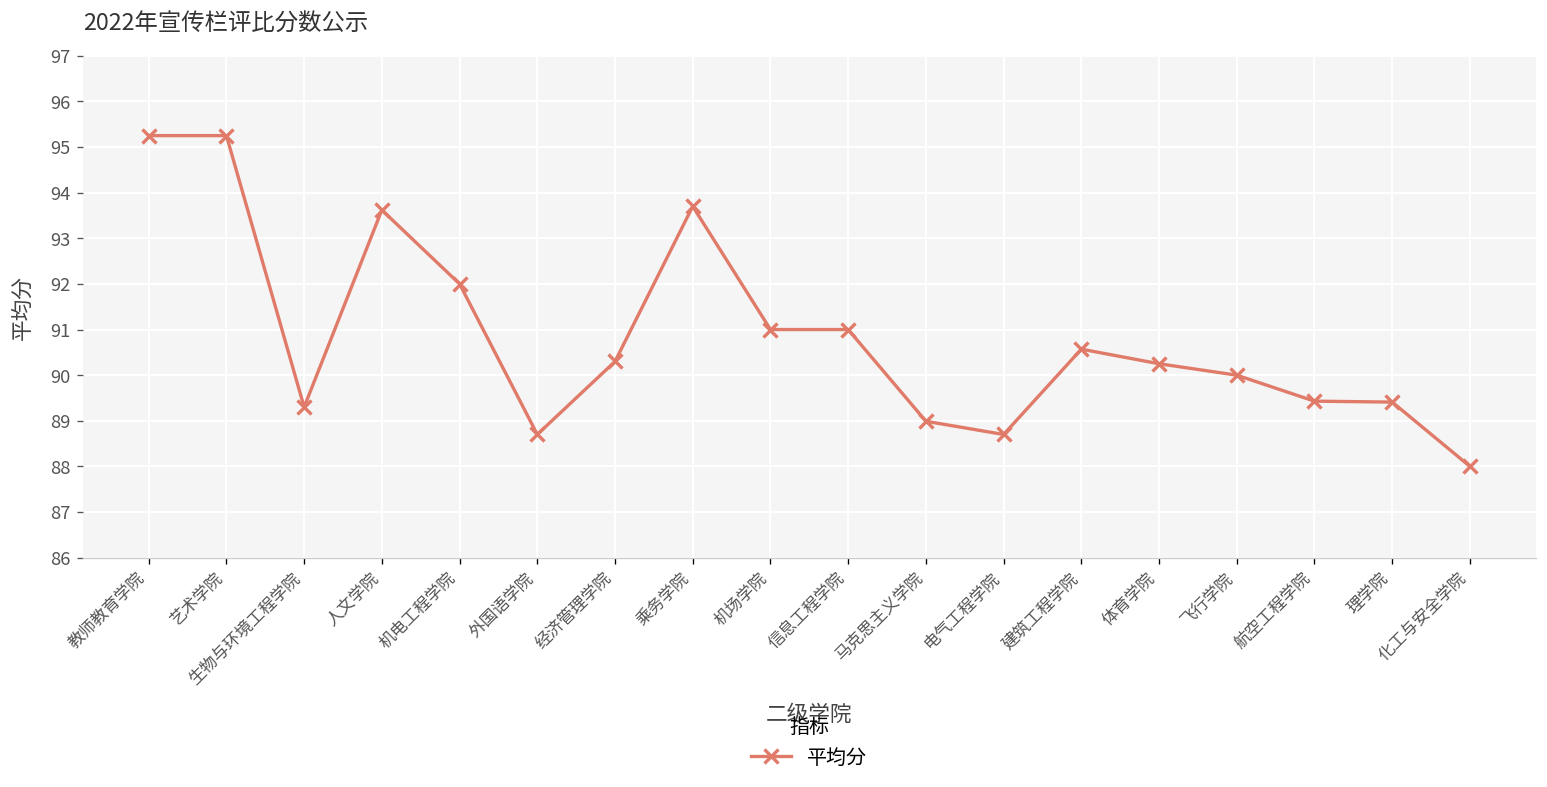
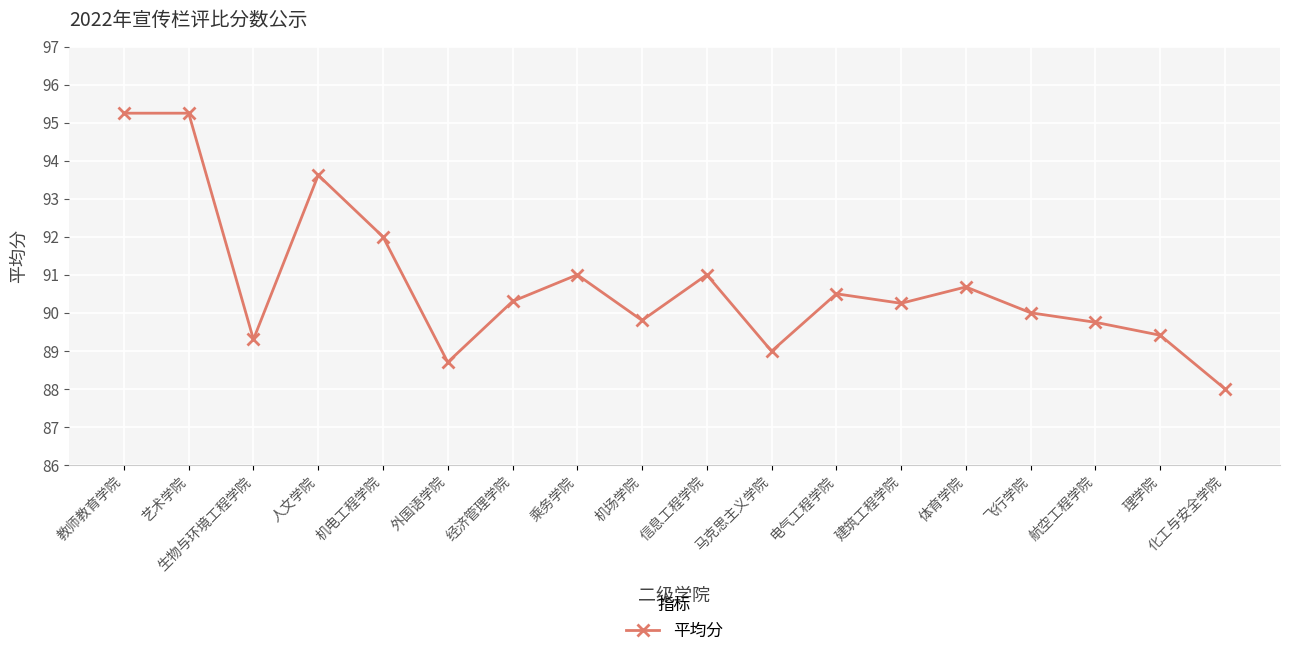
乘务学院: 93.7 -> 91.0
机场学院: 91.0 -> 89.8
电气工程学院: 88.7 -> 90.5
建筑工程学院: 90.6 -> 90.3
体育学院: 90.3 -> 90.7
航空工程学院: 89.4 -> 89.8
